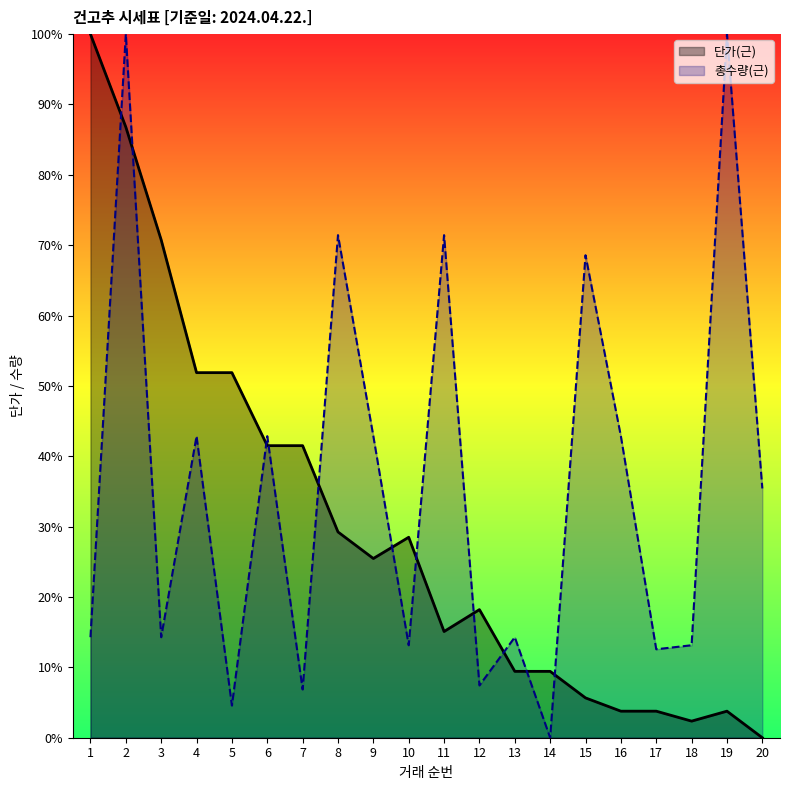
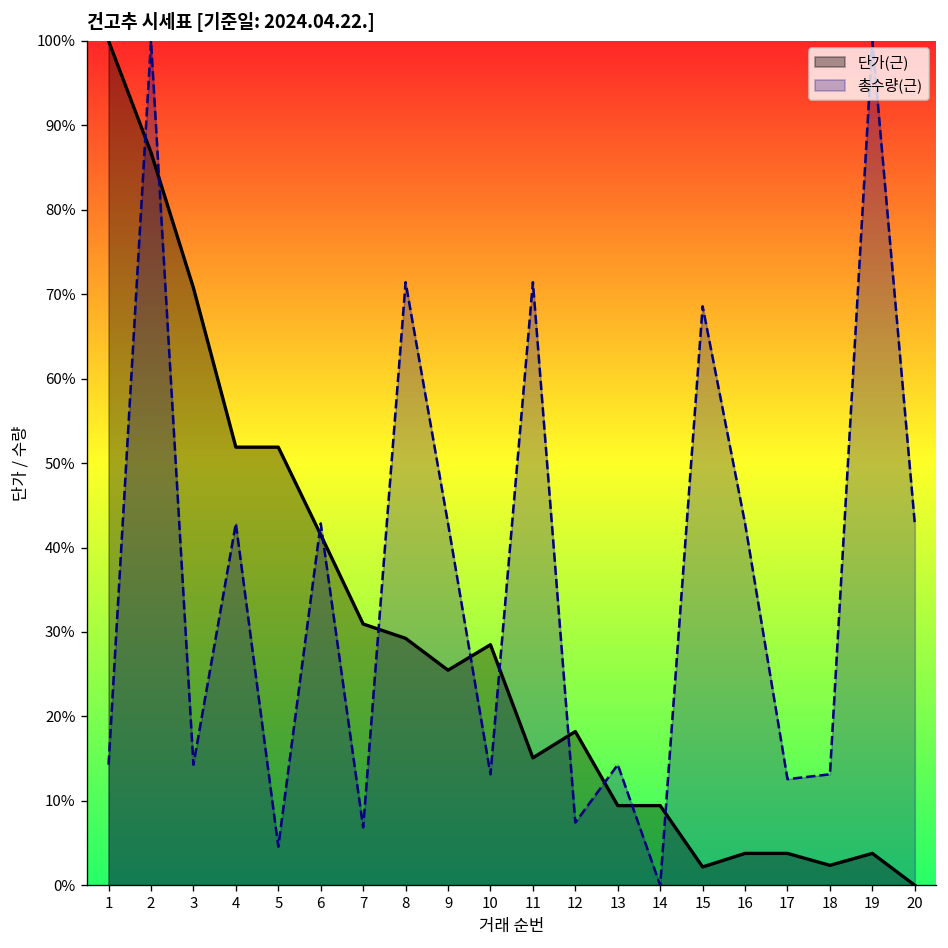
단가(근), 7: 42% -> 31%
단가(근), 15: 6% -> 2%
총수량(근), 20: 35% -> 43%
